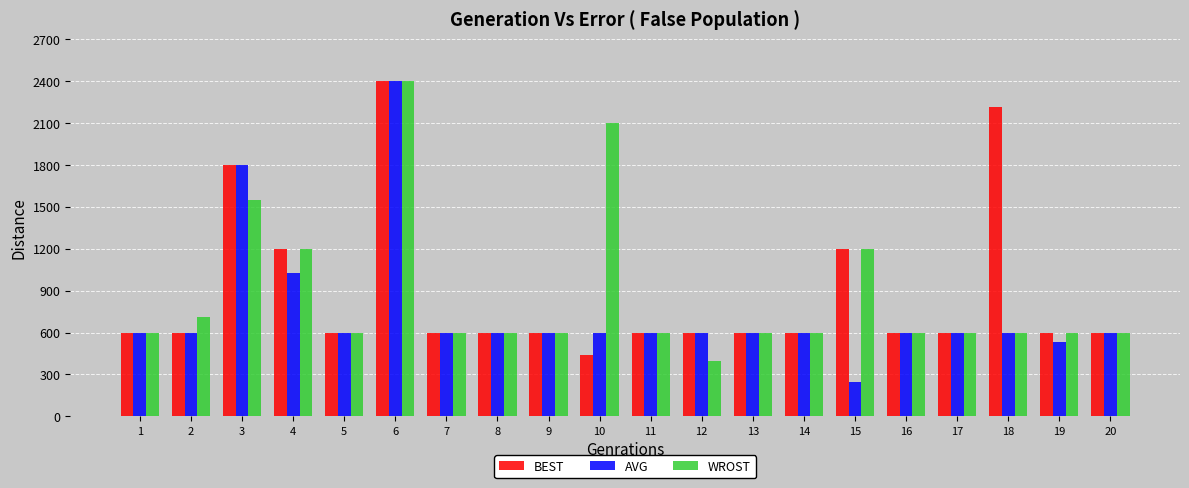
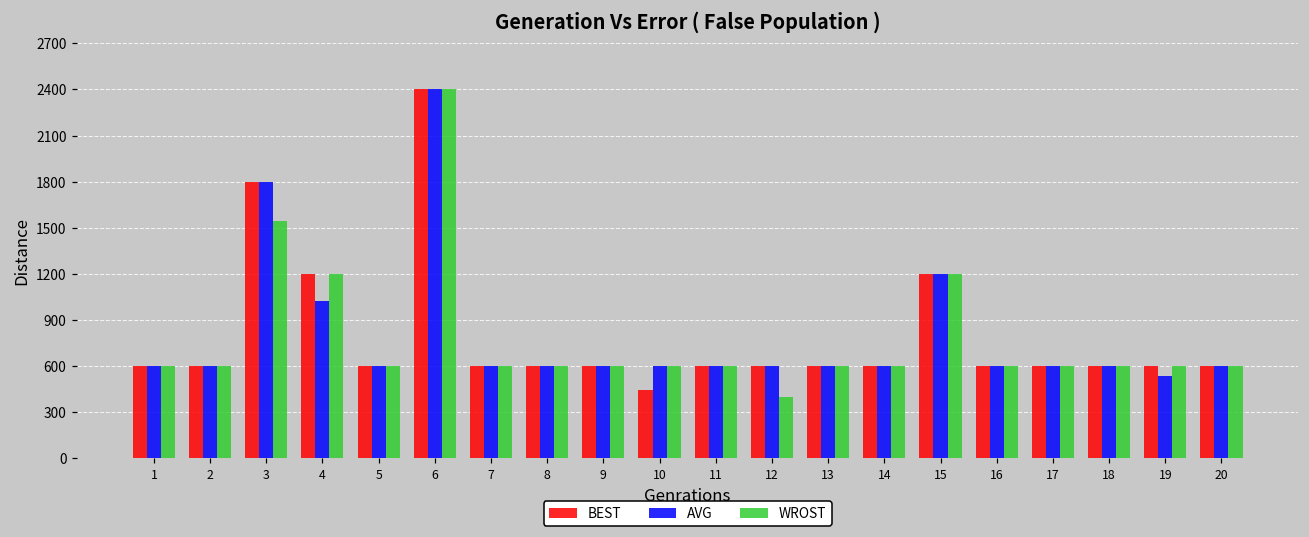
WROST, 2: 710 -> 600
WROST, 10: 2100 -> 600
AVG, 15: 240 -> 1200
BEST, 18: 2220 -> 600
